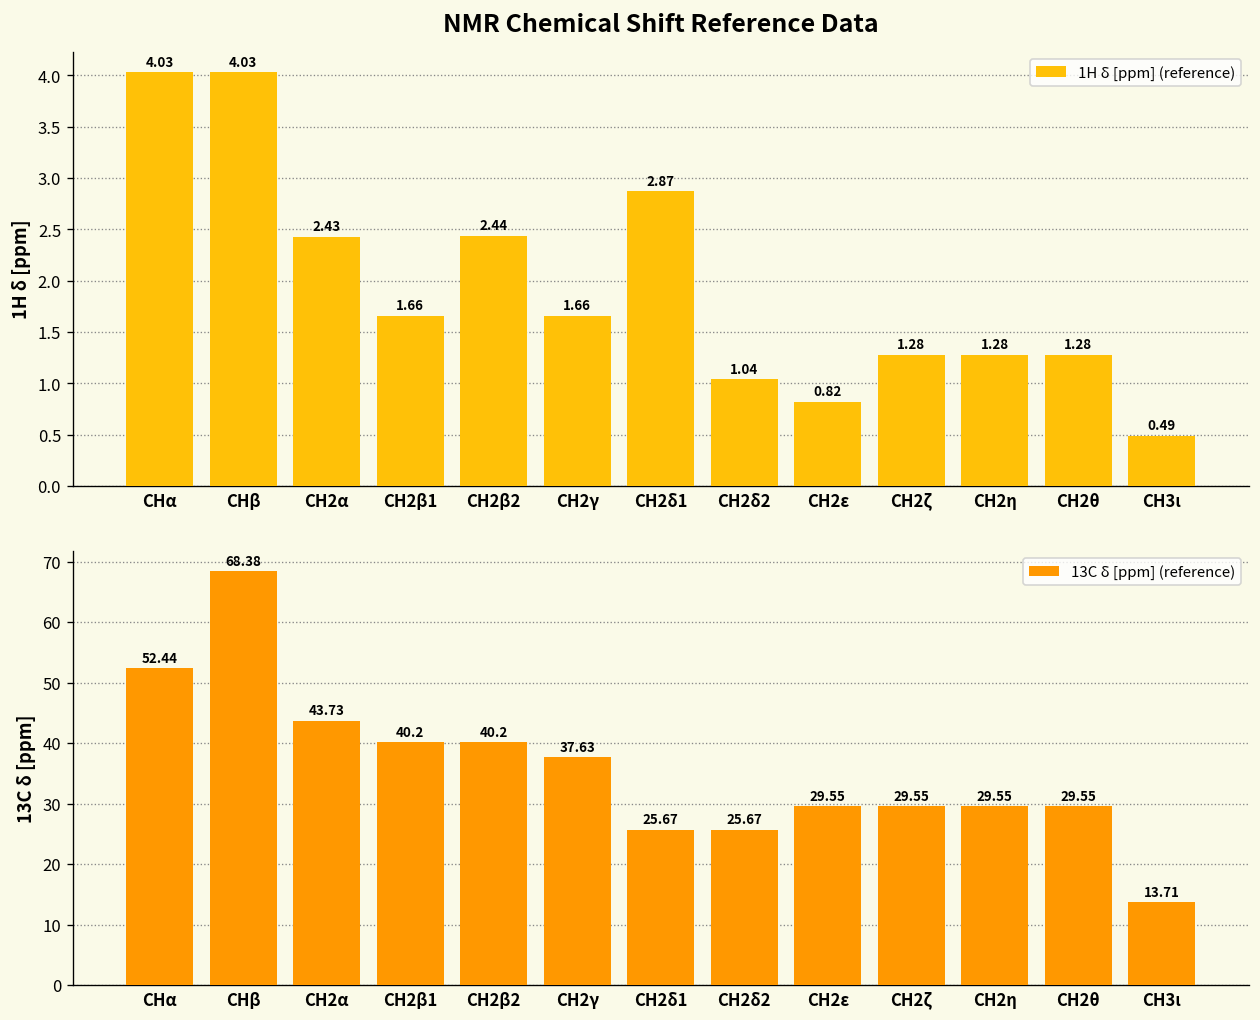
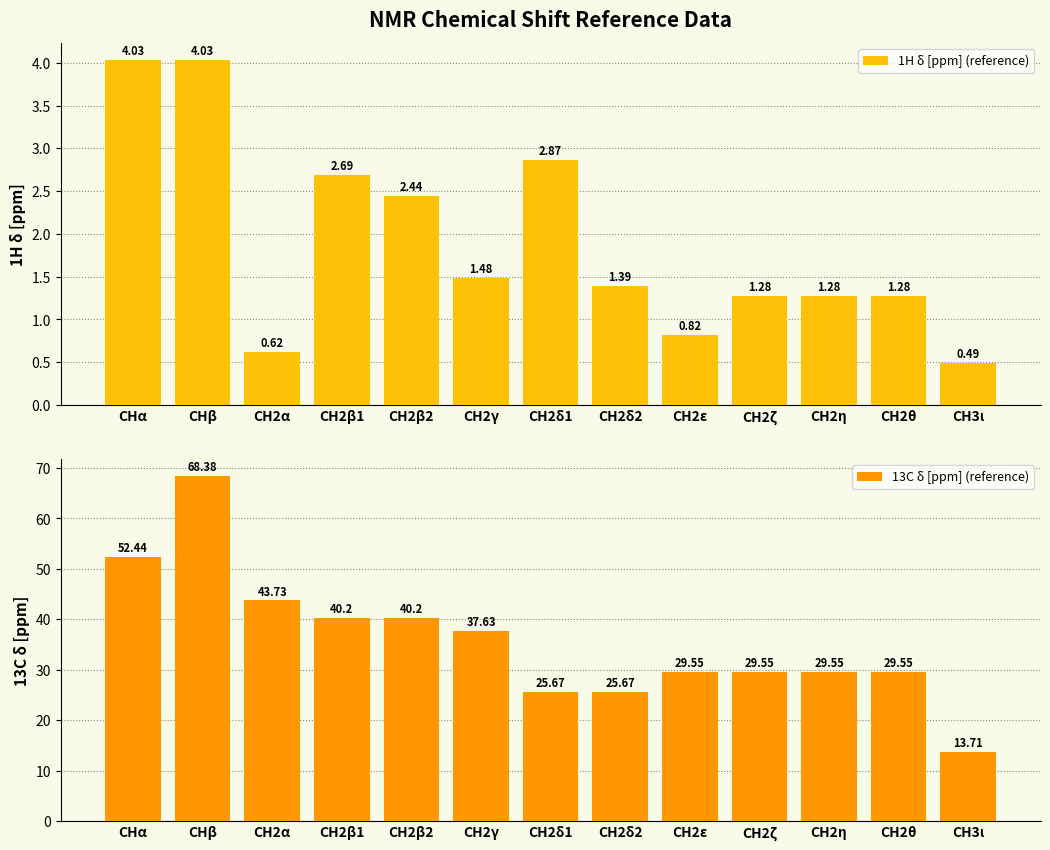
NMR Chemical Shift Reference Data, CH2α: 2.43 -> 0.62
NMR Chemical Shift Reference Data, CH2β1: 1.66 -> 2.69
NMR Chemical Shift Reference Data, CH2γ: 1.66 -> 1.48
NMR Chemical Shift Reference Data, CH2δ2: 1.04 -> 1.39
